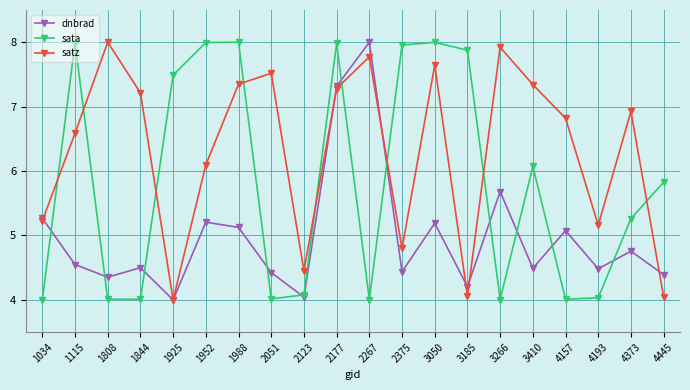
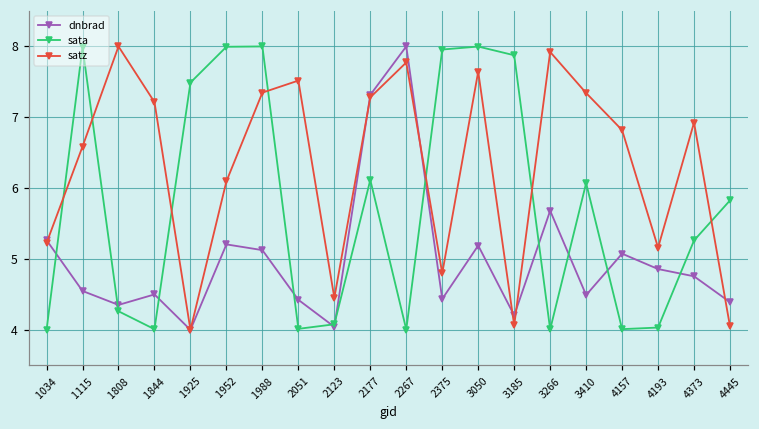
sata, 1808: 4.0 -> 4.3
sata, 2177: 8.0 -> 6.1
dnbrad, 4193: 4.5 -> 4.9
